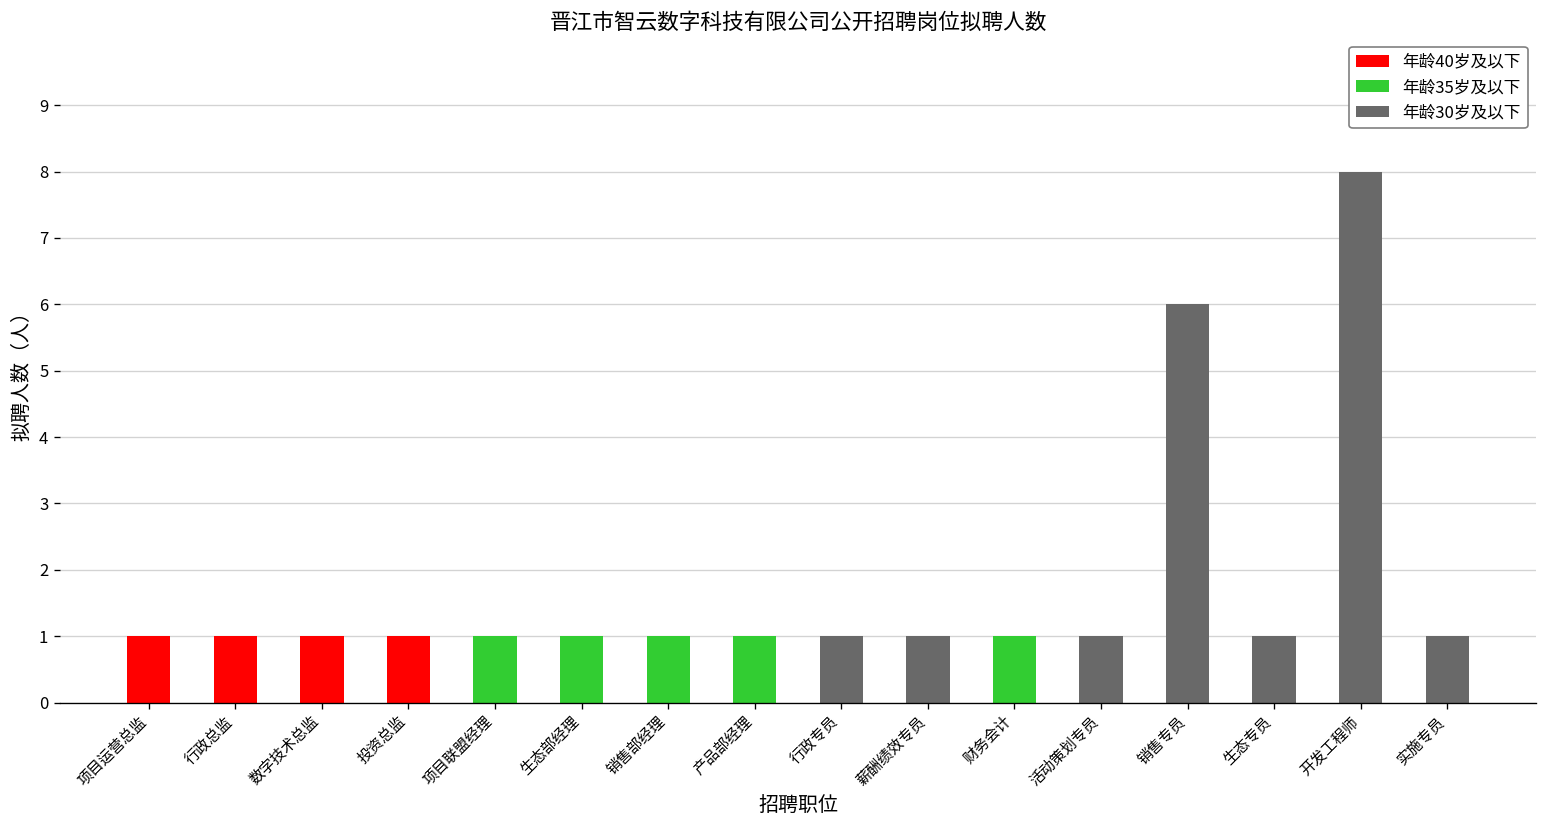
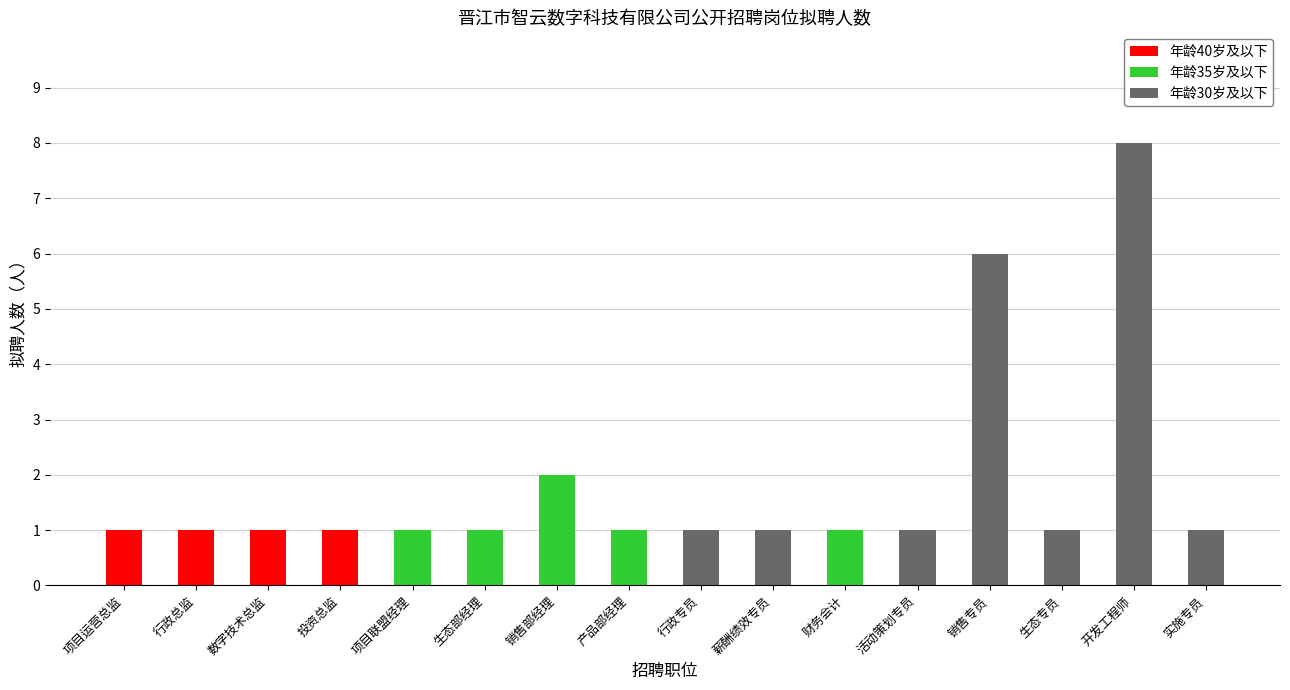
年龄35岁及以下, 销售部经理: 1 -> 2
